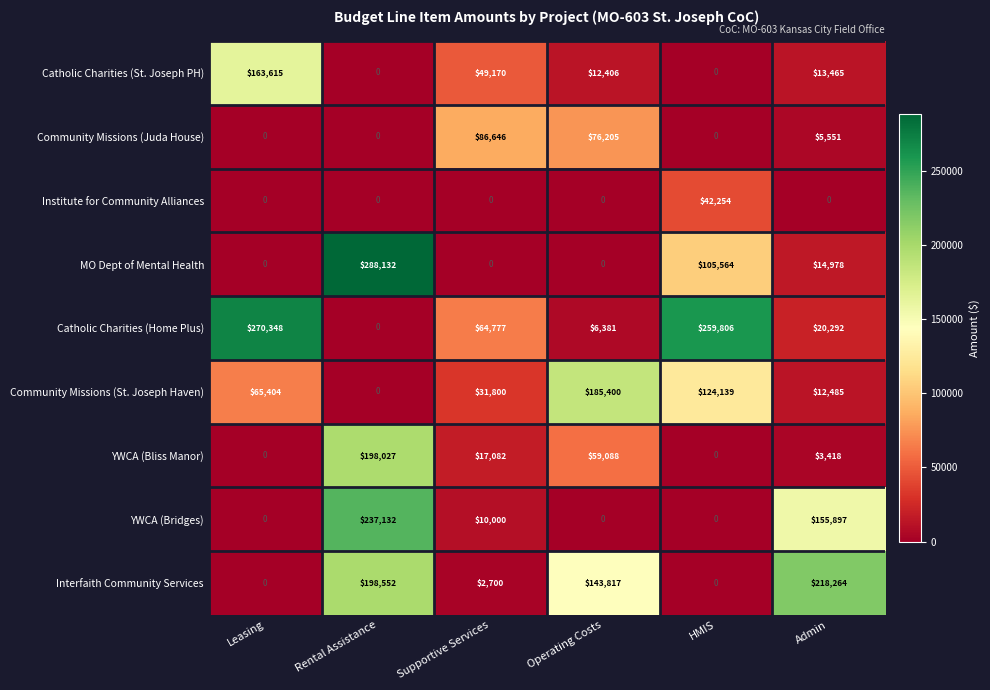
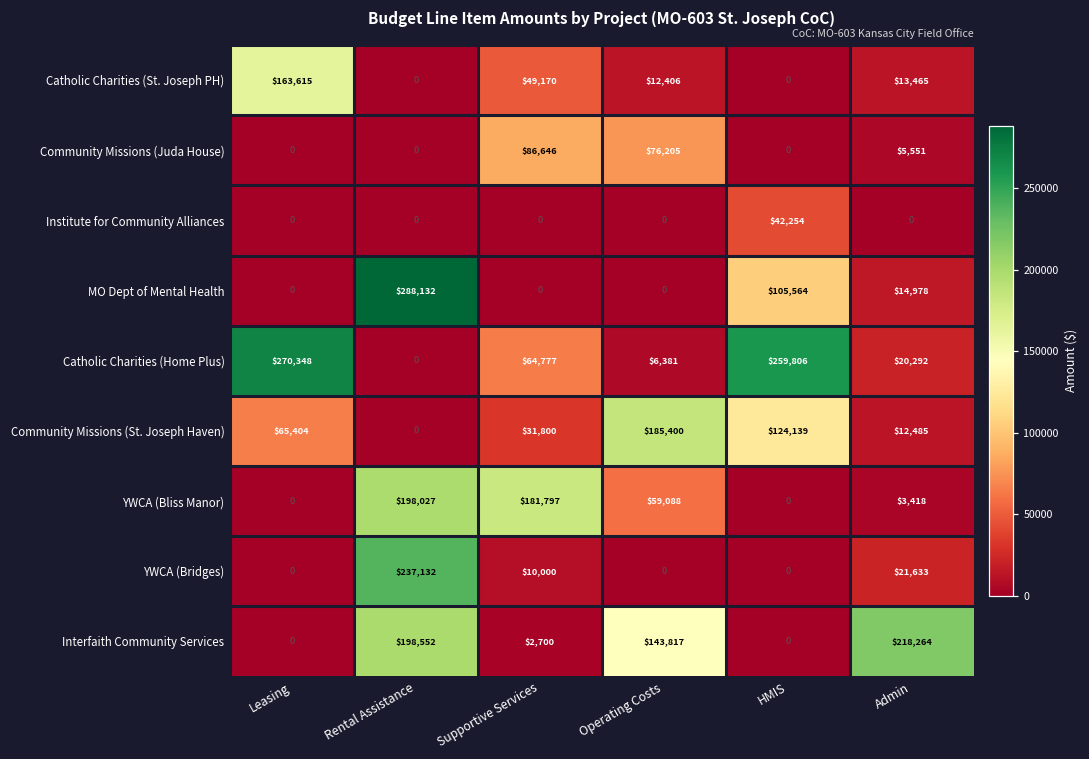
YWCA (Bliss Manor), Supportive Services: $17,082 -> $181,797
YWCA (Bridges), Admin: $155,897 -> $21,633
